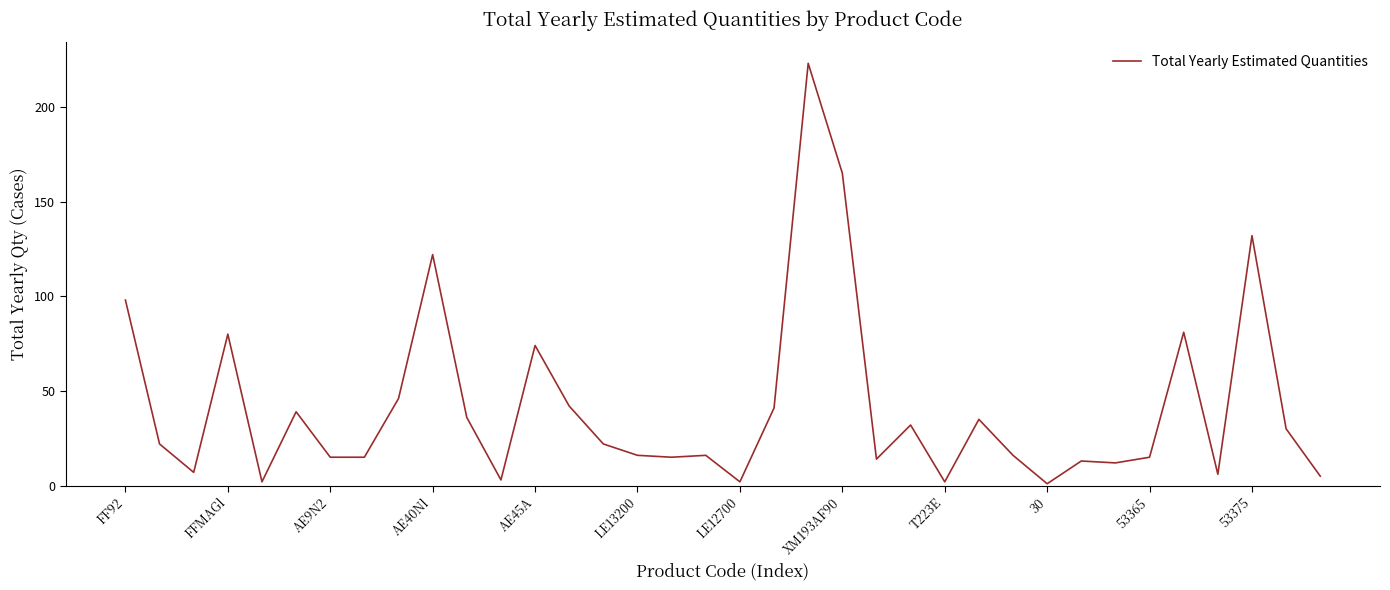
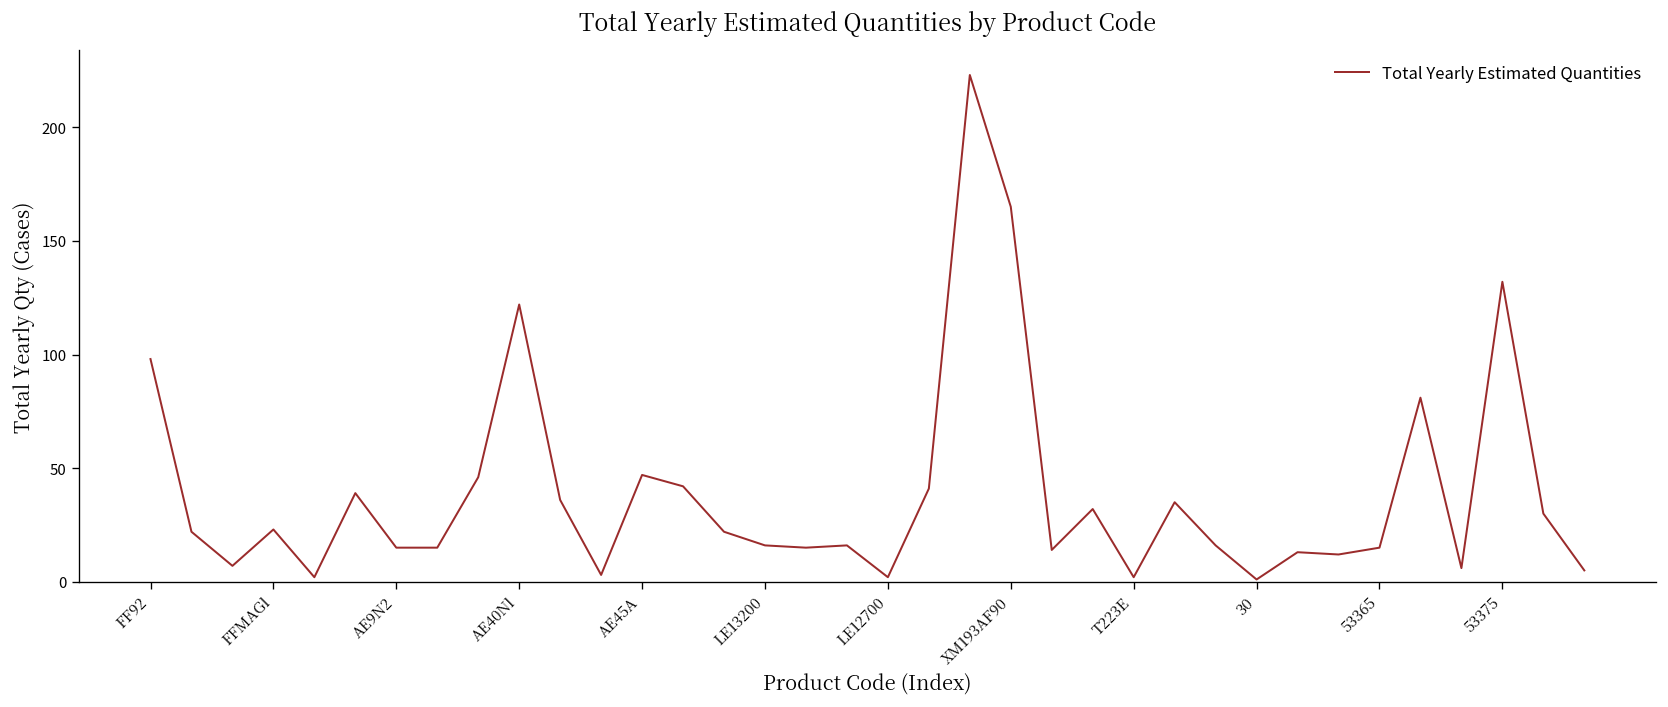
FFMAGl: 80 -> 23
AE45A: 74 -> 47
